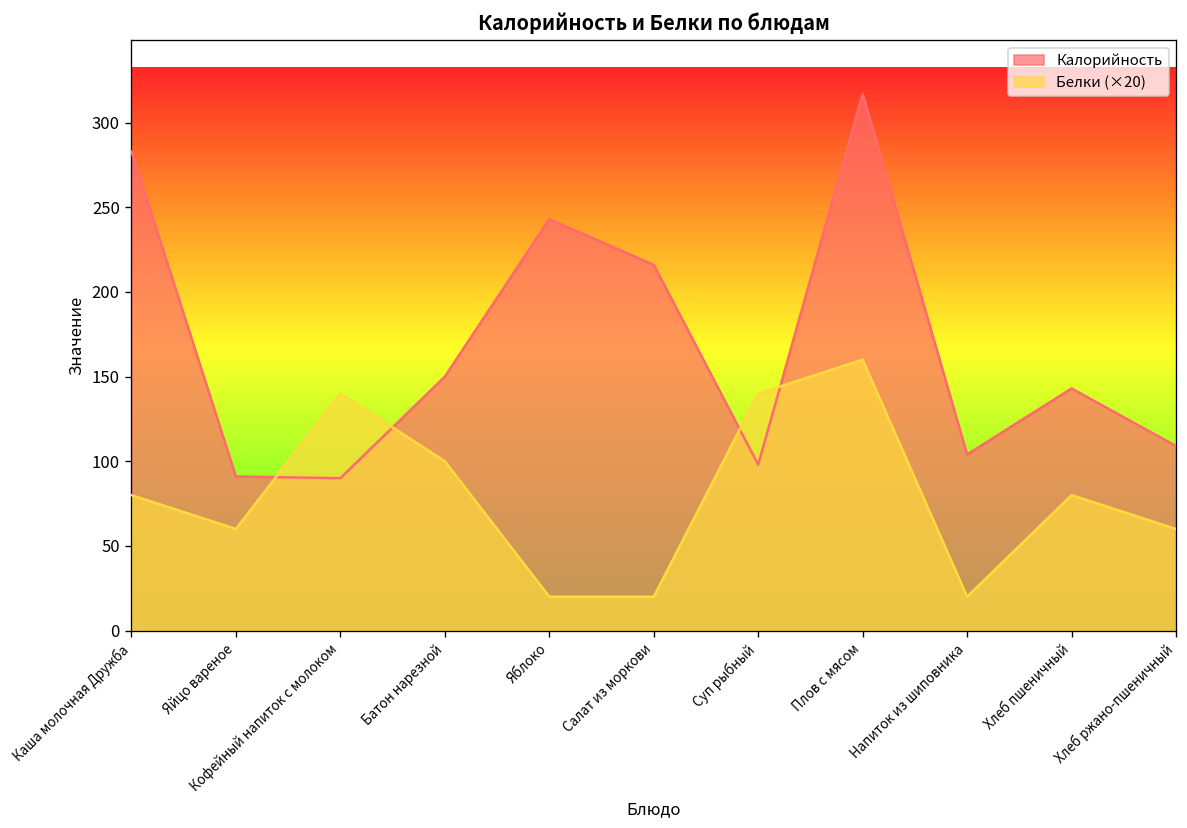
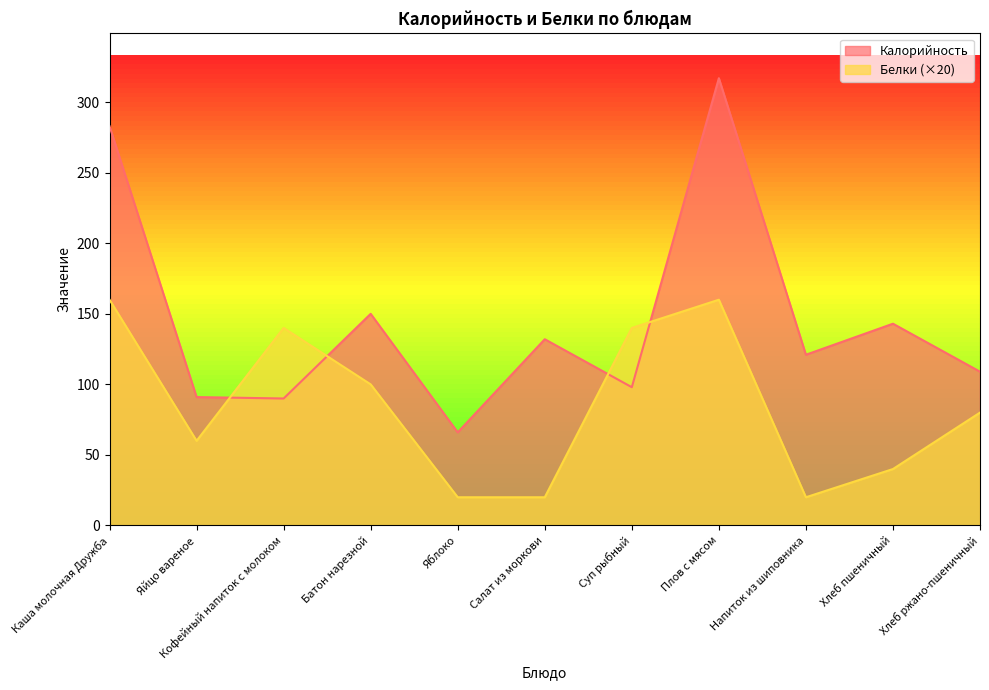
Белки (×20), Каша молочная Дружба: 80 -> 160
Калорийность, Яблоко: 243 -> 66
Калорийность, Салат из моркови: 216 -> 132
Калорийность, Напиток из шиповника: 104 -> 121
Белки (×20), Хлеб пшеничный: 80 -> 40
Белки (×20), Хлеб ржано-пшеничный: 60 -> 80
